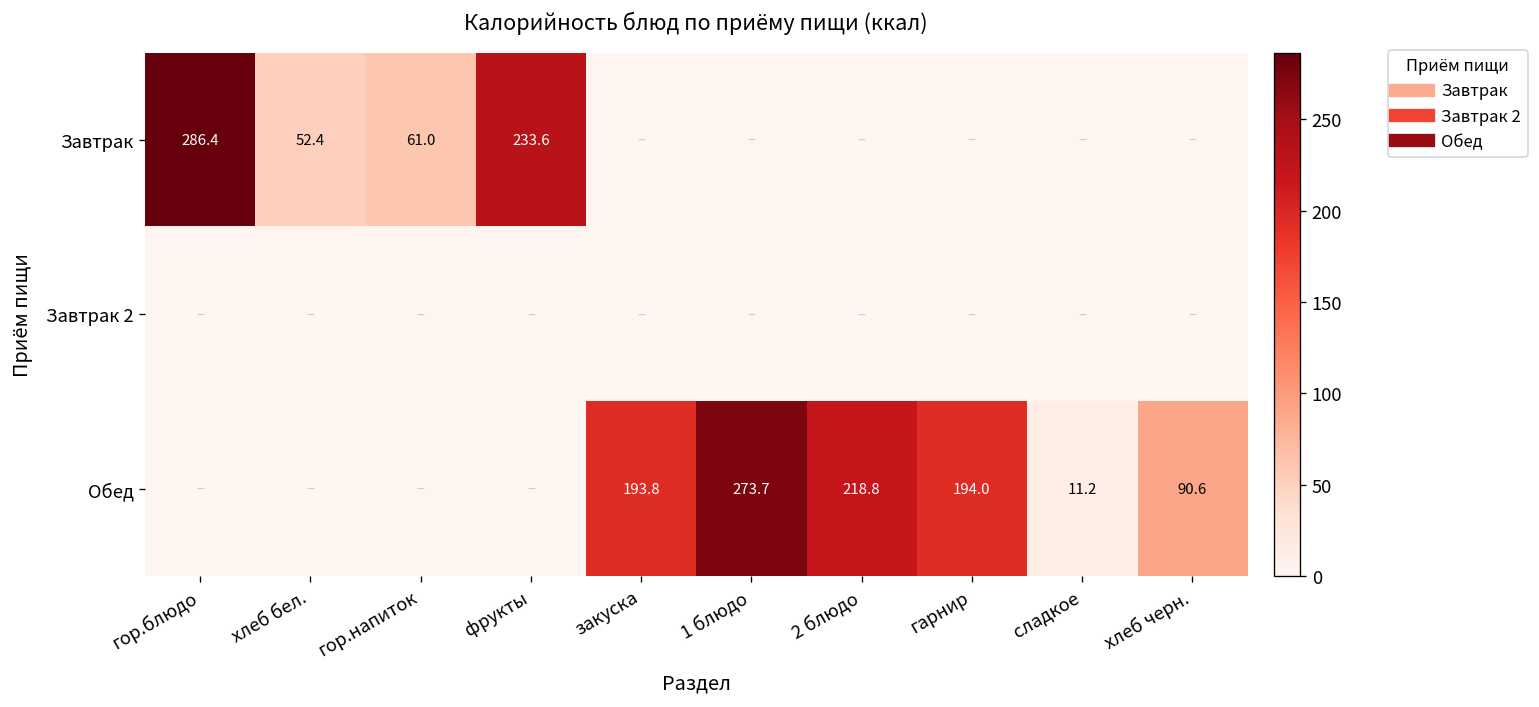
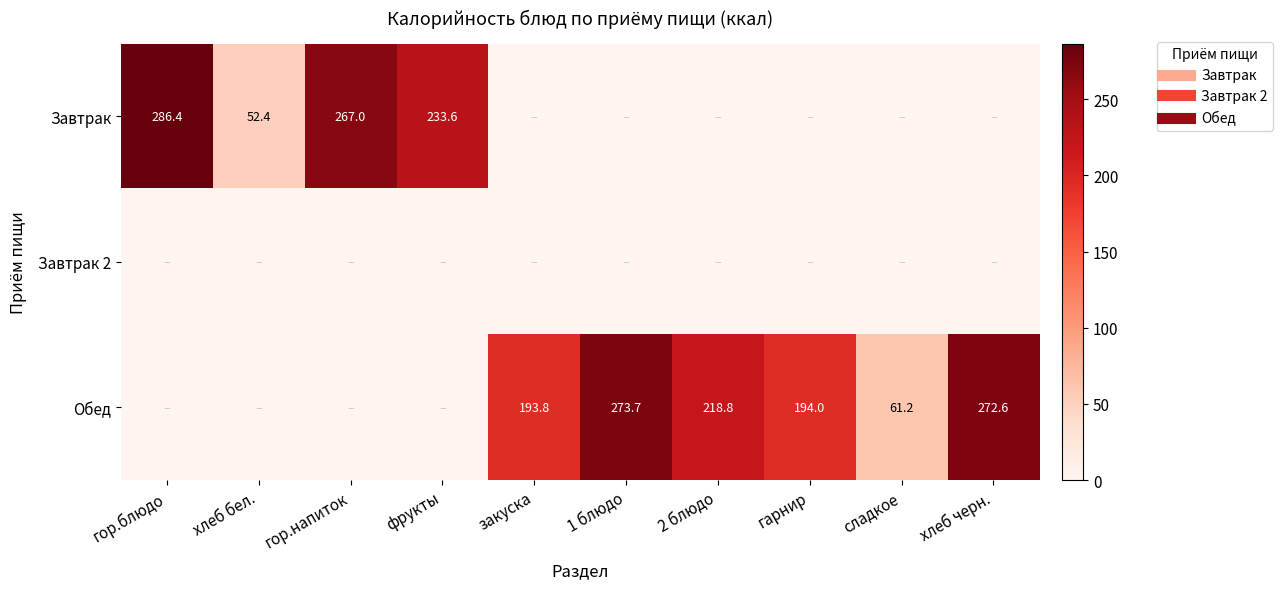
Завтрак, гор.напиток: 61.0 -> 267.0
Обед, сладкое: 11.2 -> 61.2
Обед, хлеб черн.: 90.6 -> 272.6
